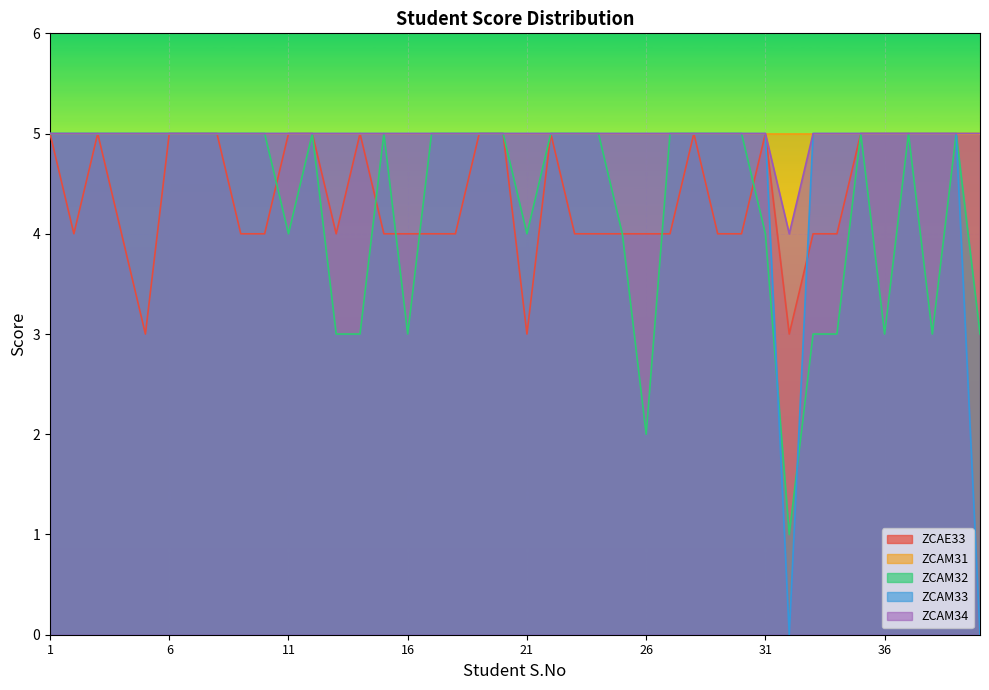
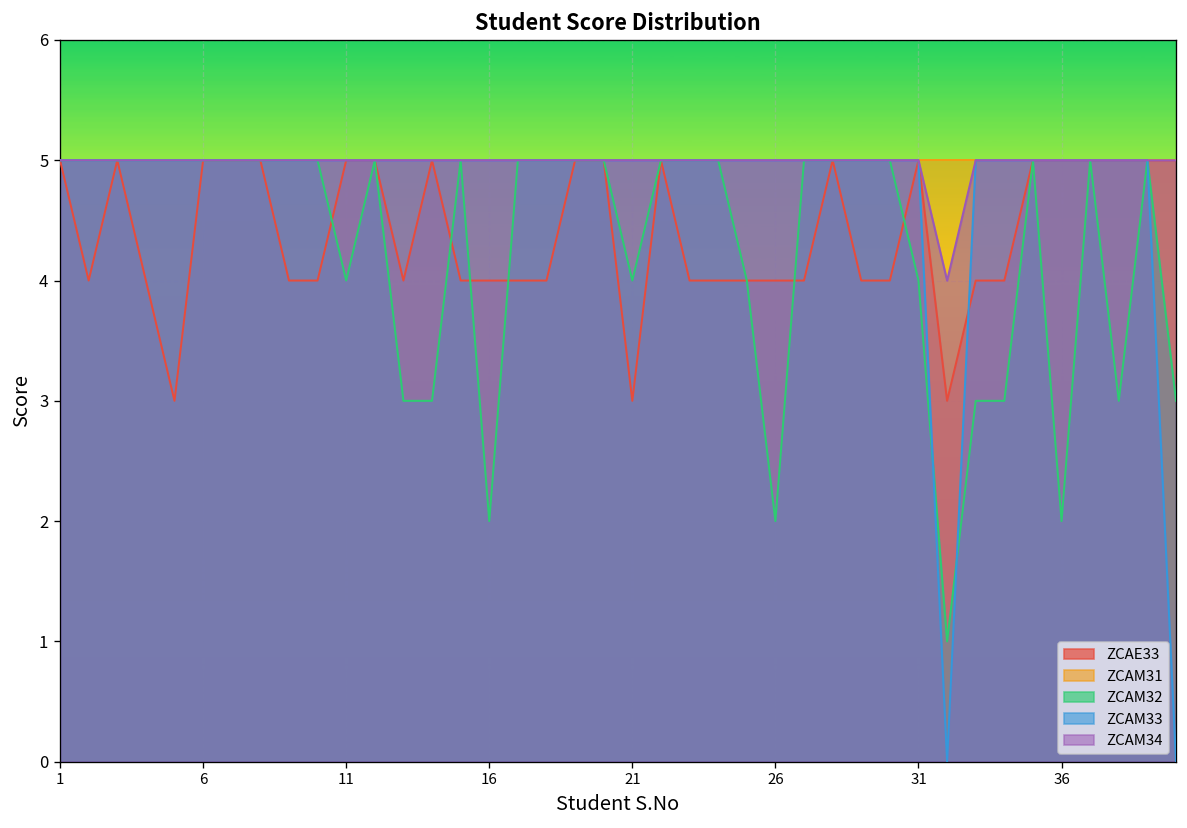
ZCAM32, 16: 3 -> 2
ZCAM32, 36: 3 -> 2
